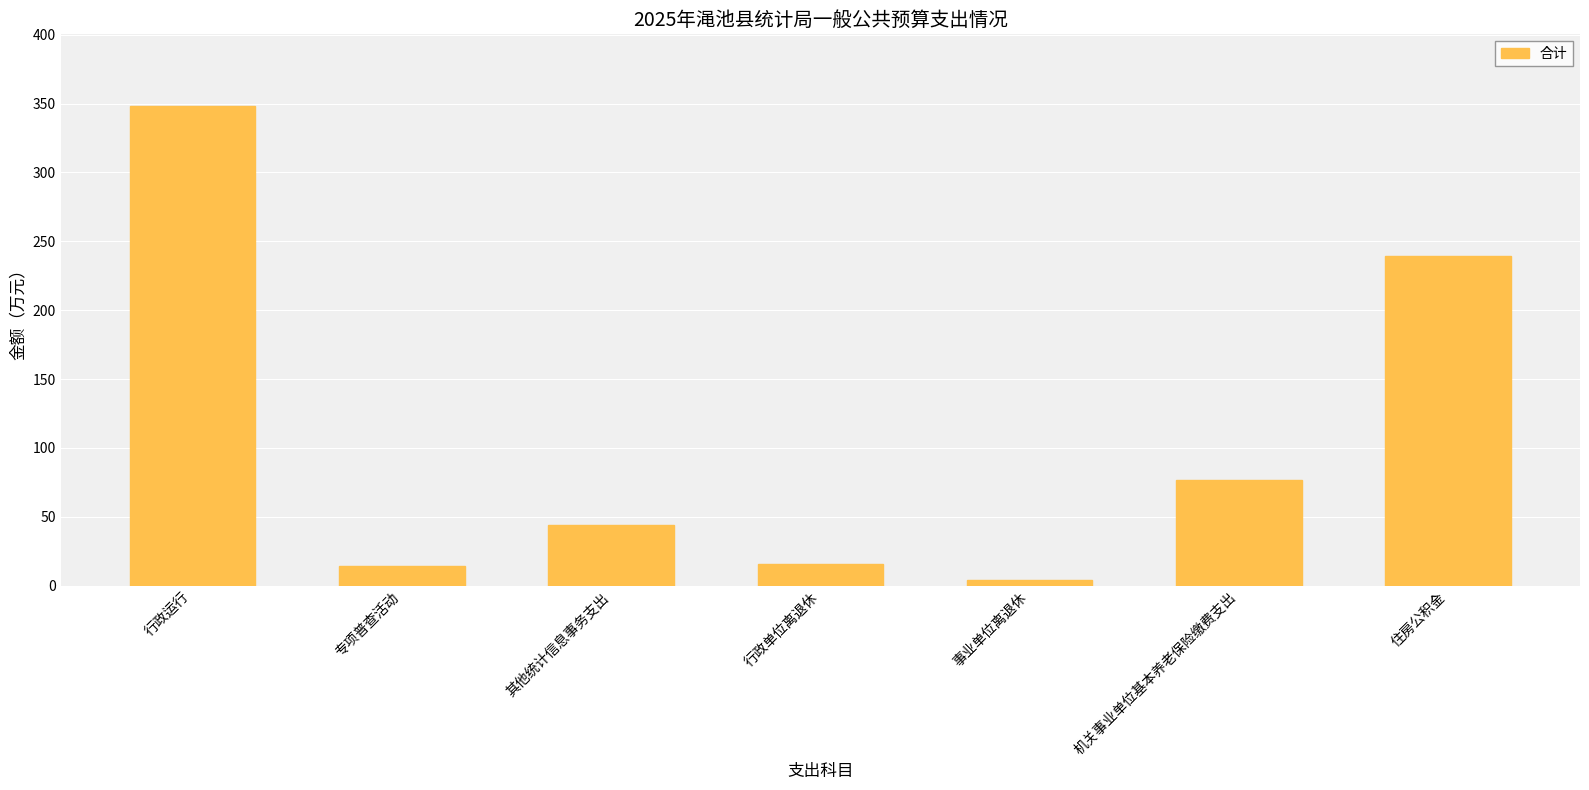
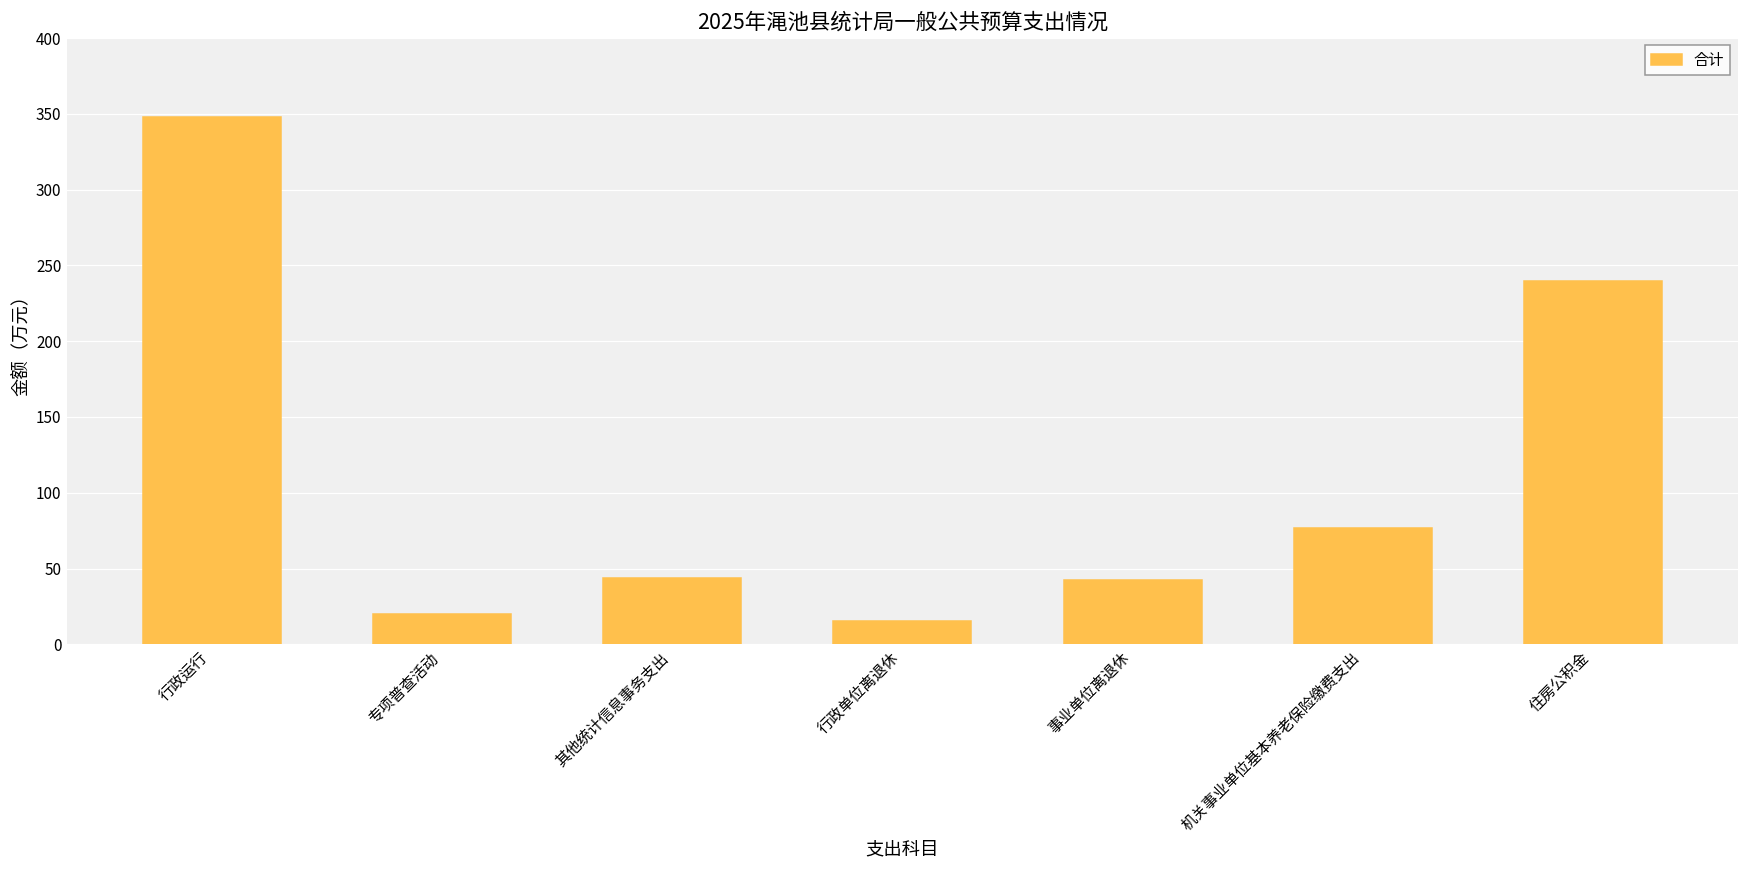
专项普查活动: 14 -> 20
事业单位离退休: 4 -> 42
